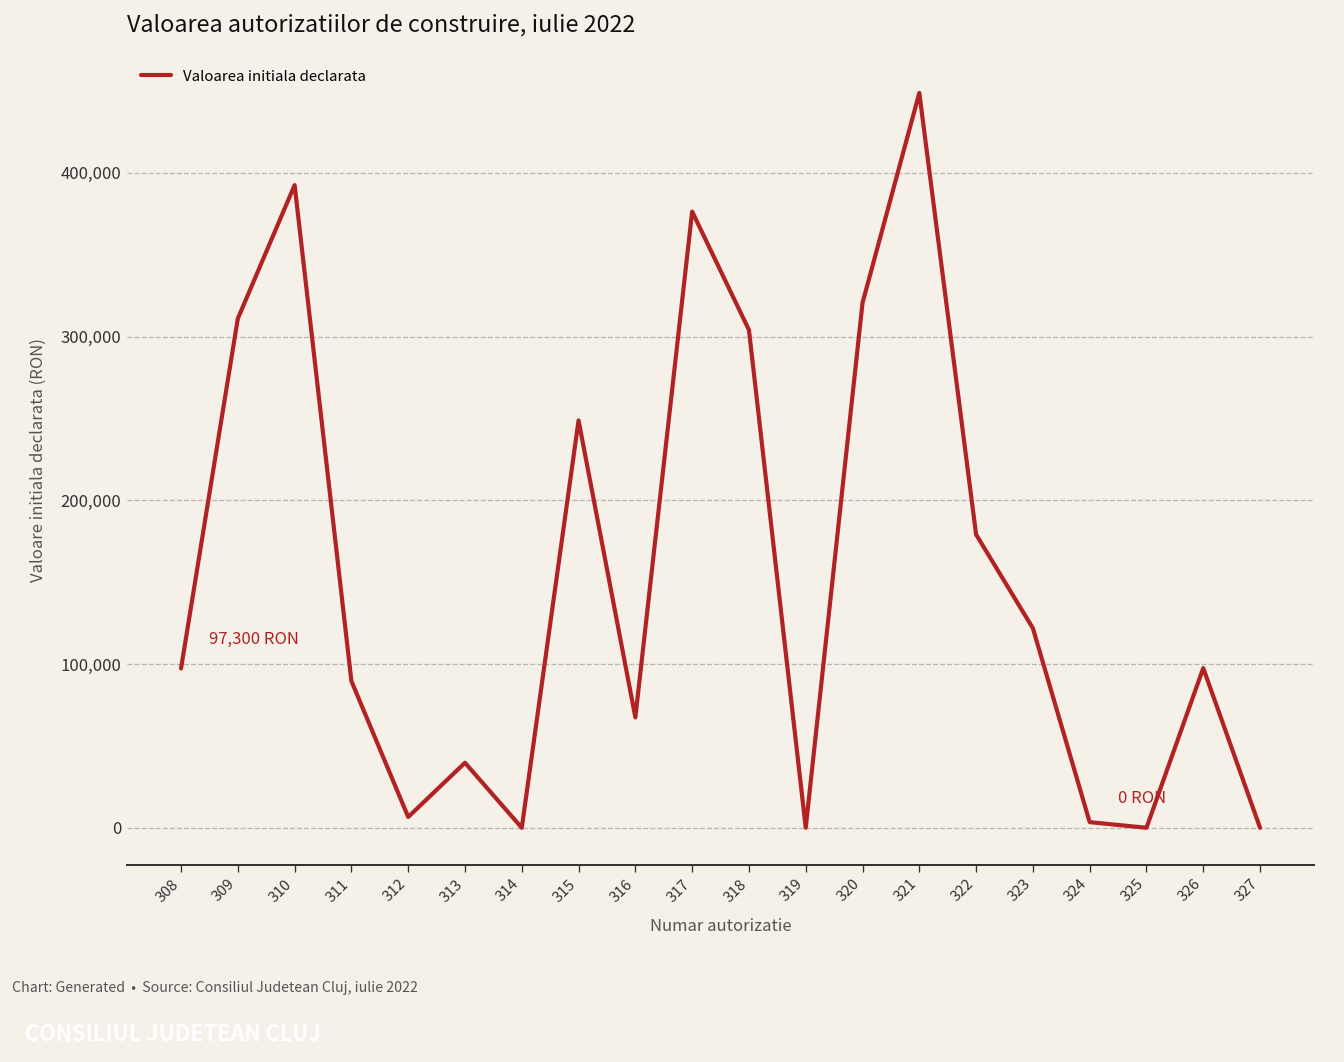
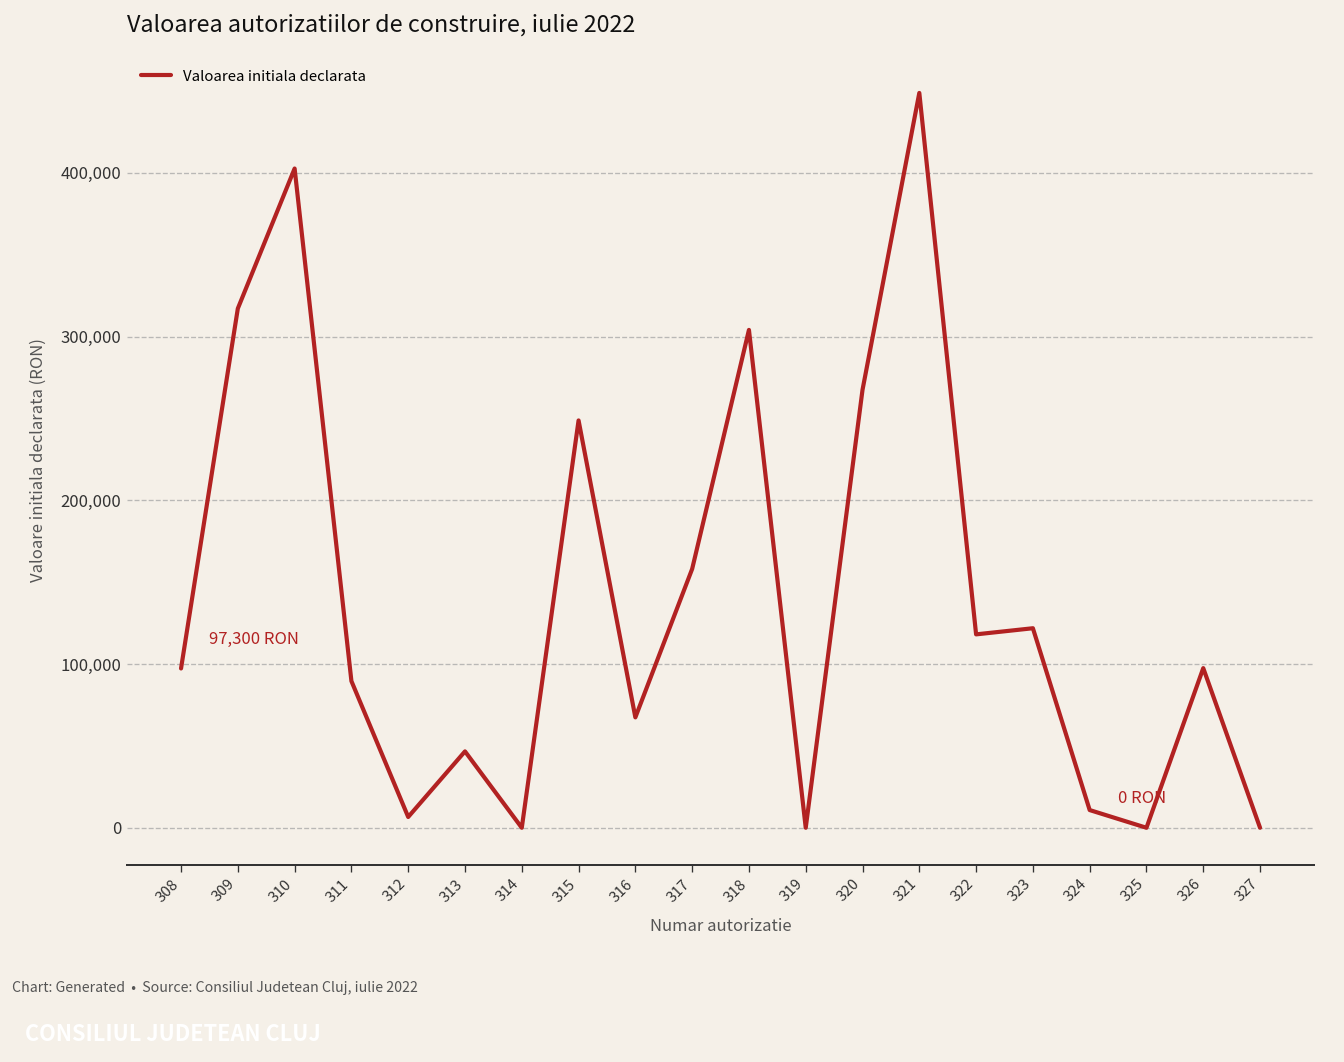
309: 311,000 -> 317,000
310: 393,000 -> 403,000
313: 40,000 -> 47,000
317: 376,000 -> 158,000
320: 321,000 -> 267,000
322: 179,000 -> 118,000
324: 3,000 -> 11,000
